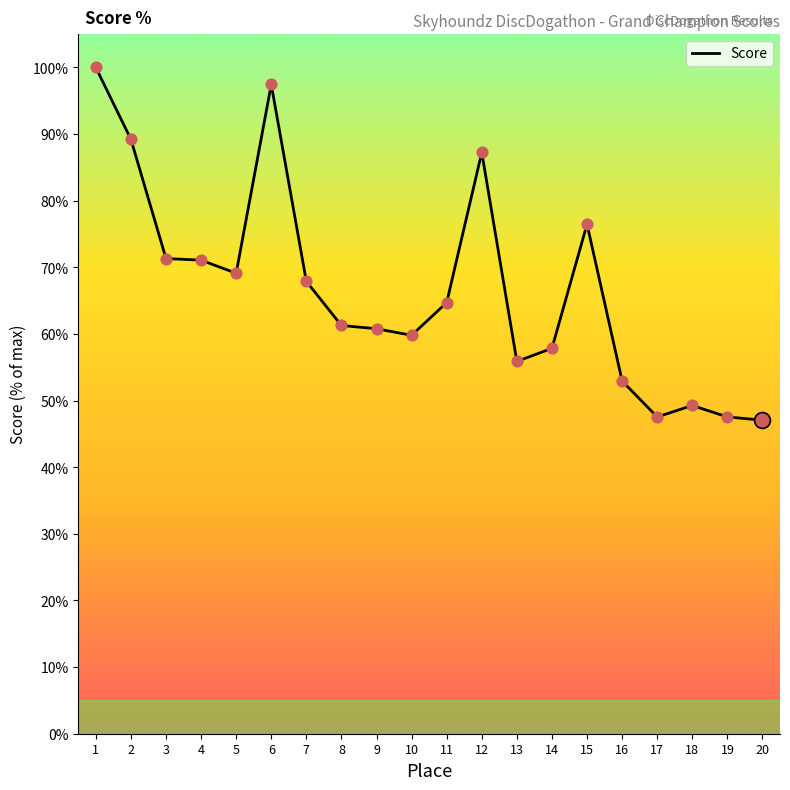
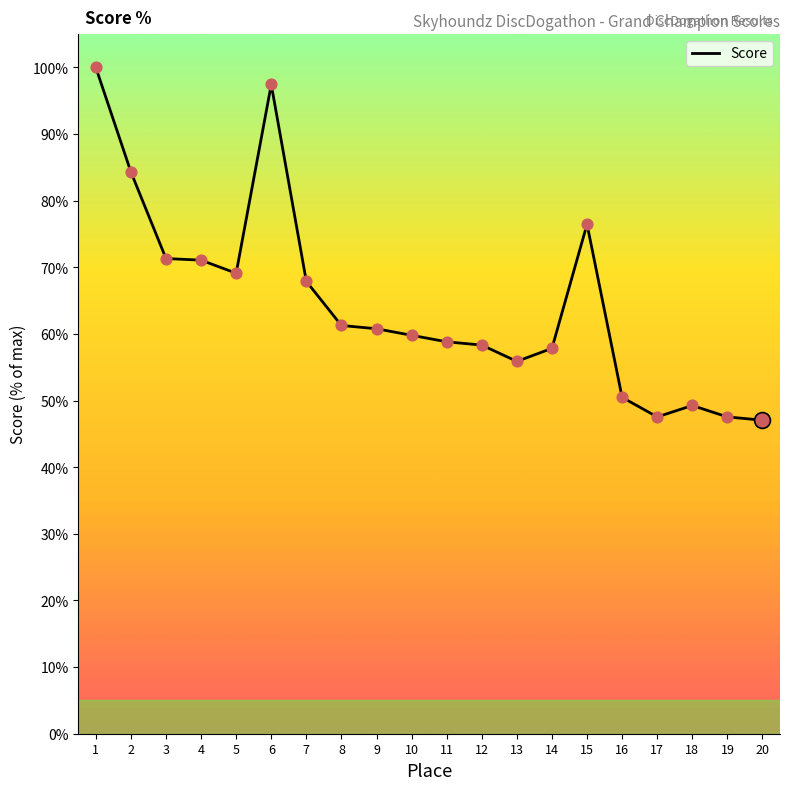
Score, 2: 89% -> 84%
Score, 11: 65% -> 59%
Score, 12: 87% -> 58%
Score, 16: 53% -> 50%
